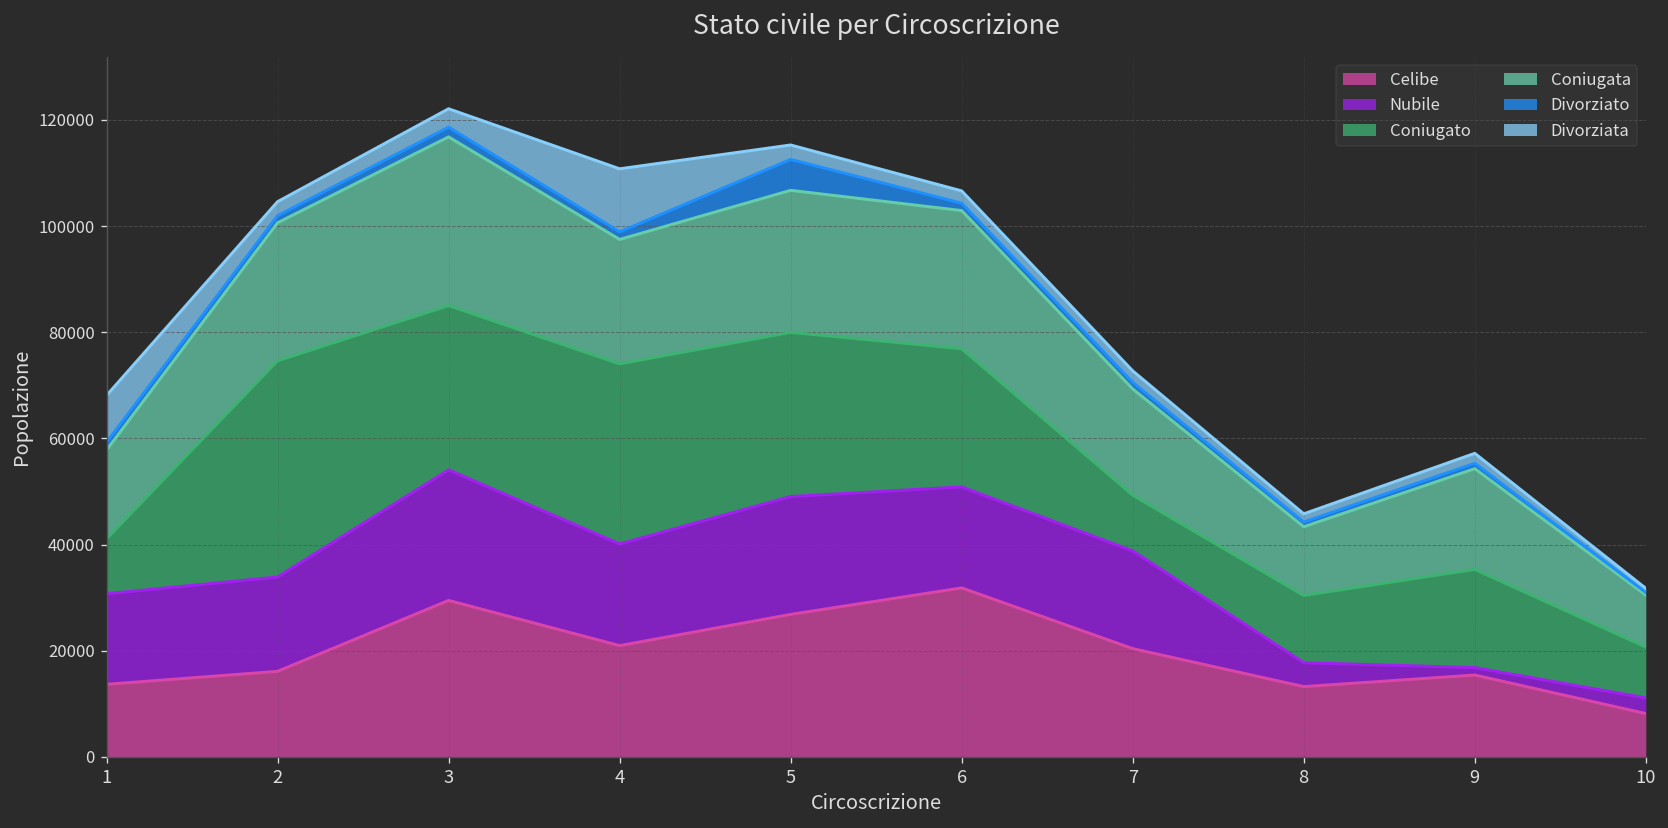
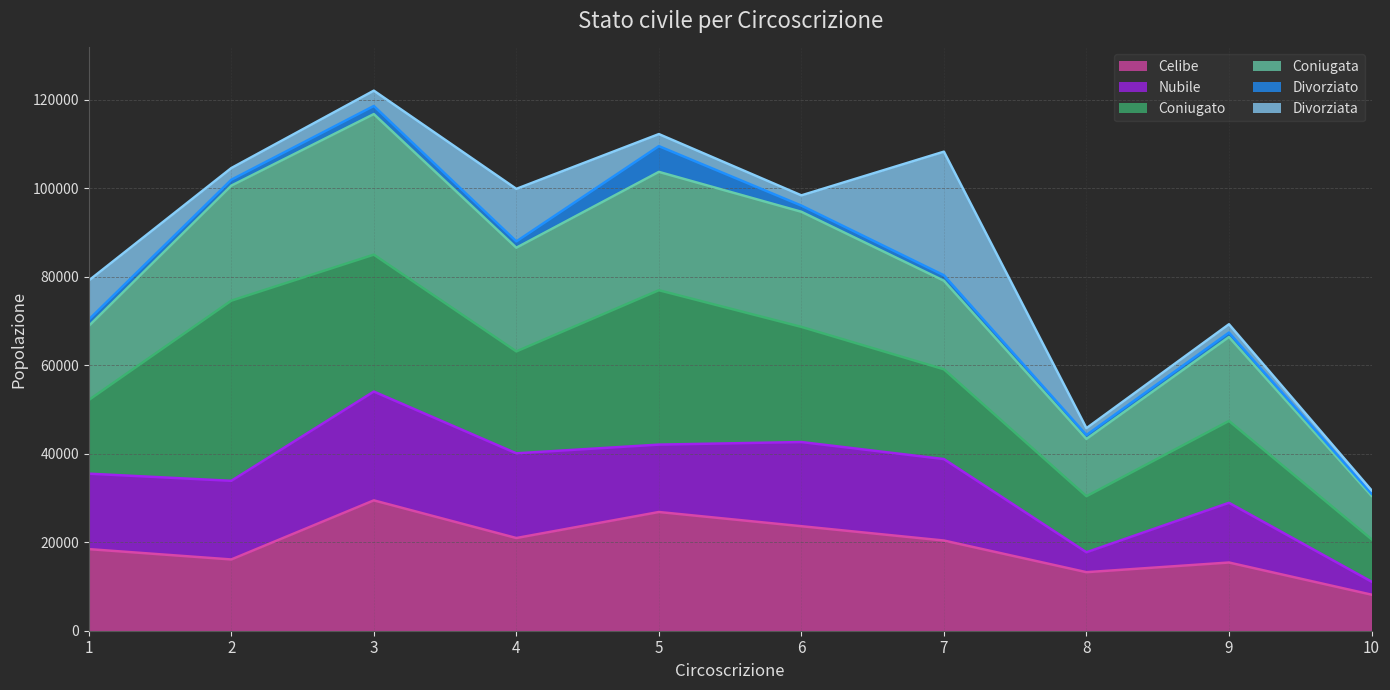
Celibe, 1: 14000 -> 18000
Coniugato, 1: 10000 -> 17000
Coniugato, 4: 34000 -> 23000
Nubile, 5: 22000 -> 15000
Coniugato, 5: 31000 -> 35000
Celibe, 6: 32000 -> 24000
Coniugato, 7: 10000 -> 20000
Divorziata, 7: 2000 -> 28000
Nubile, 9: 1000 -> 14000
